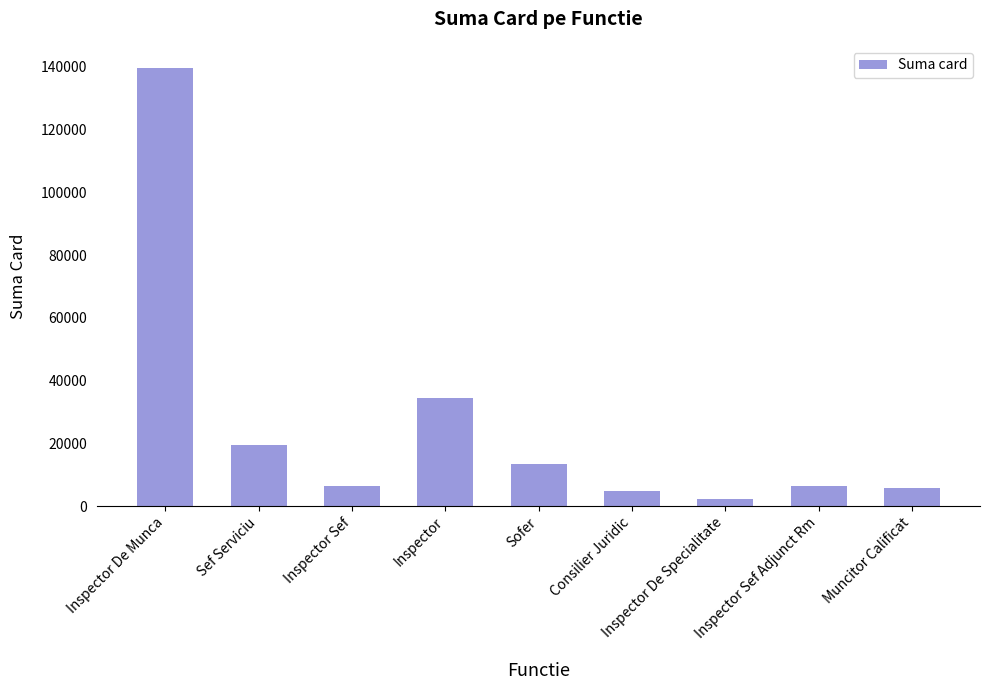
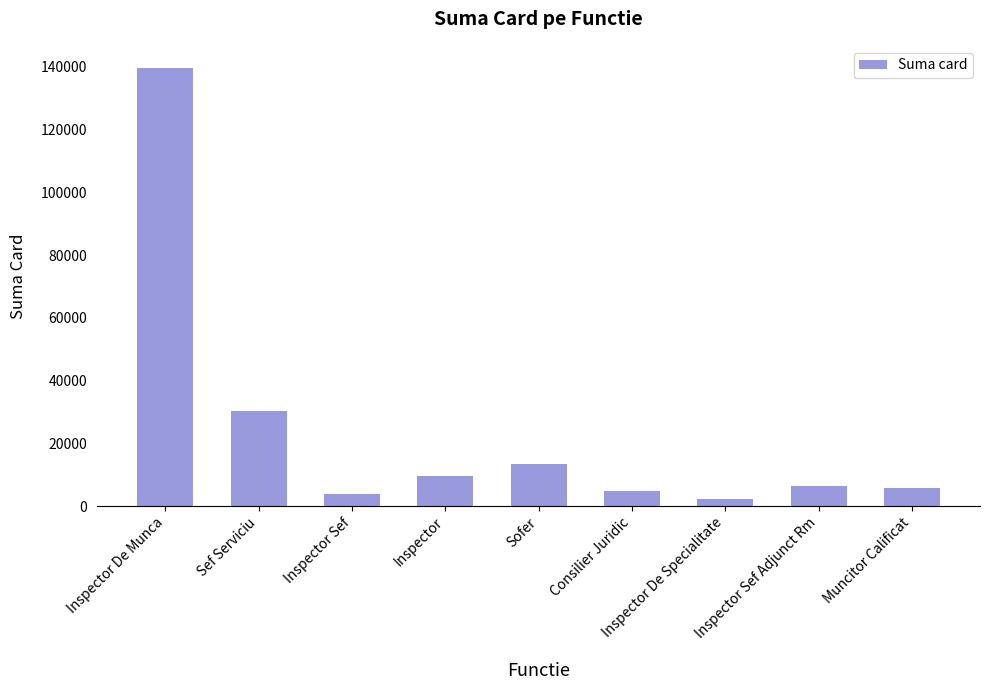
Sef Serviciu: 20000 -> 30000
Inspector Sef: 6000 -> 4000
Inspector: 35000 -> 10000
